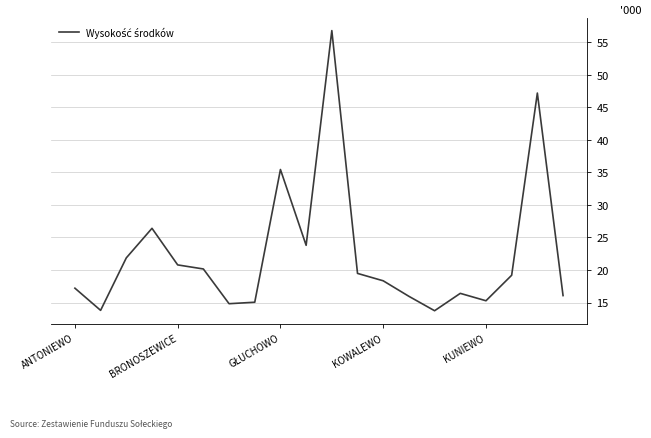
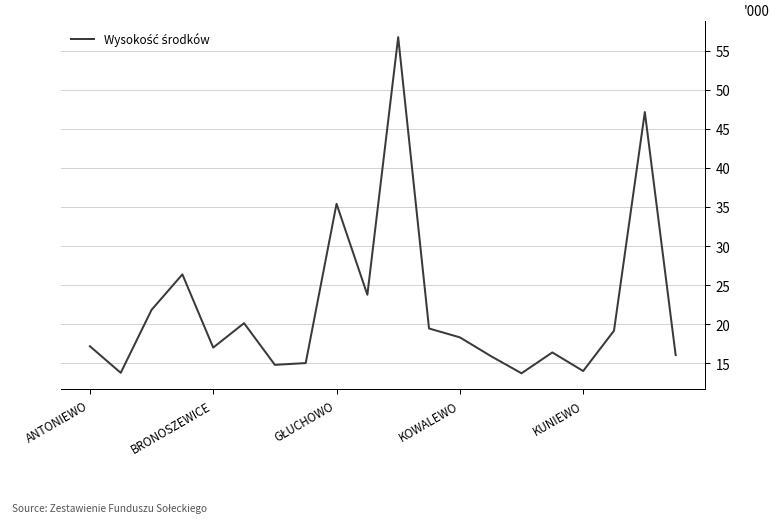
BRONOSZEWICE: 21 -> 17
KUNIEWO: 15 -> 14
